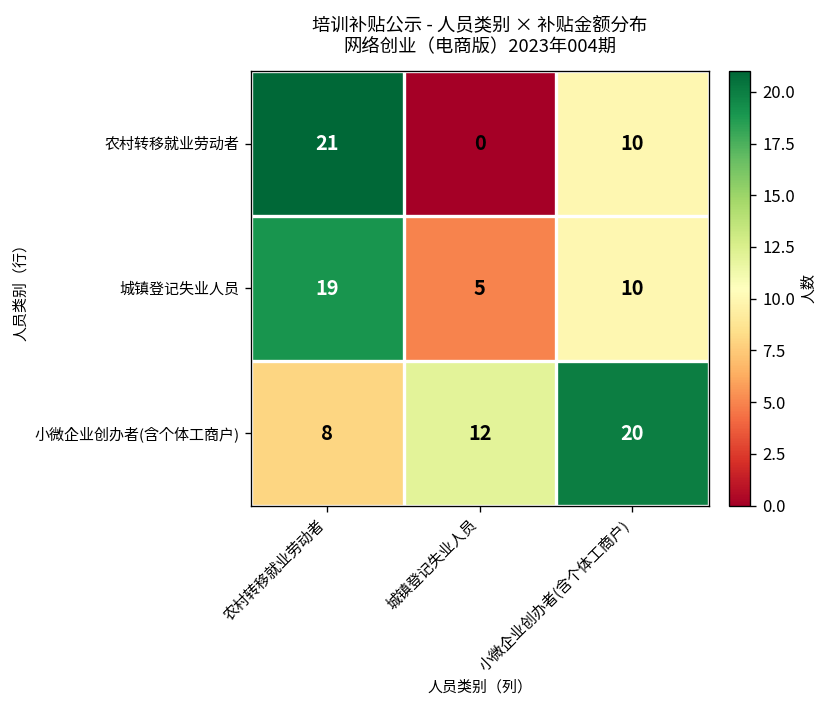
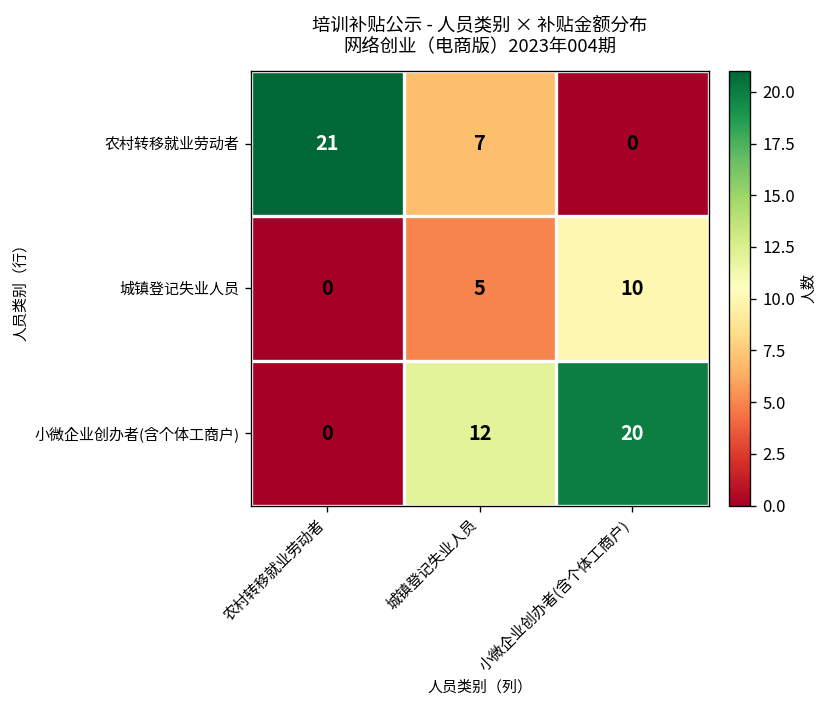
农村转移就业劳动者, 城镇登记失业人员: 0 -> 7
农村转移就业劳动者, 小微企业创办者(含个体工商户): 10 -> 0
城镇登记失业人员, 农村转移就业劳动者: 19 -> 0
小微企业创办者(含个体工商户), 农村转移就业劳动者: 8 -> 0
